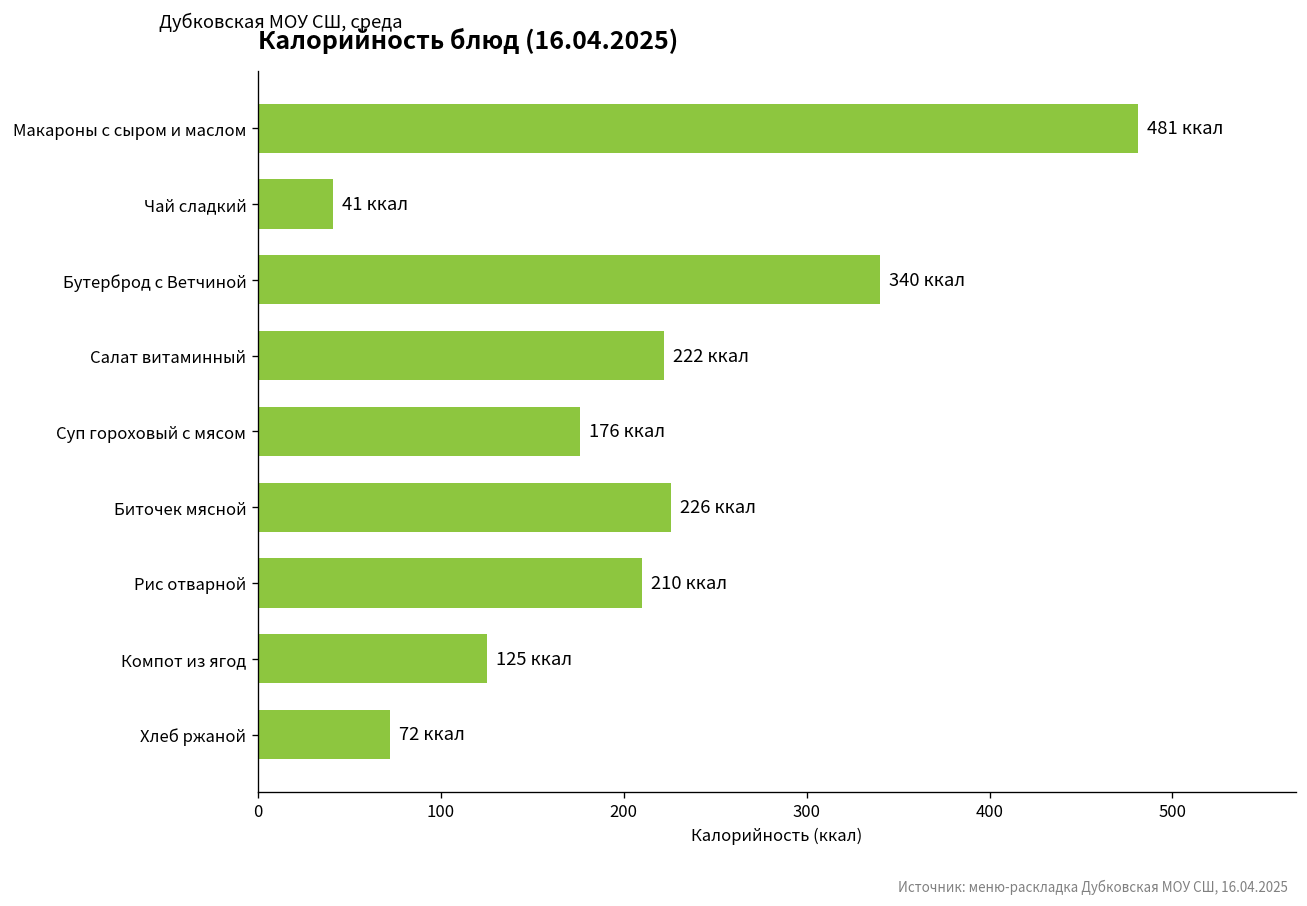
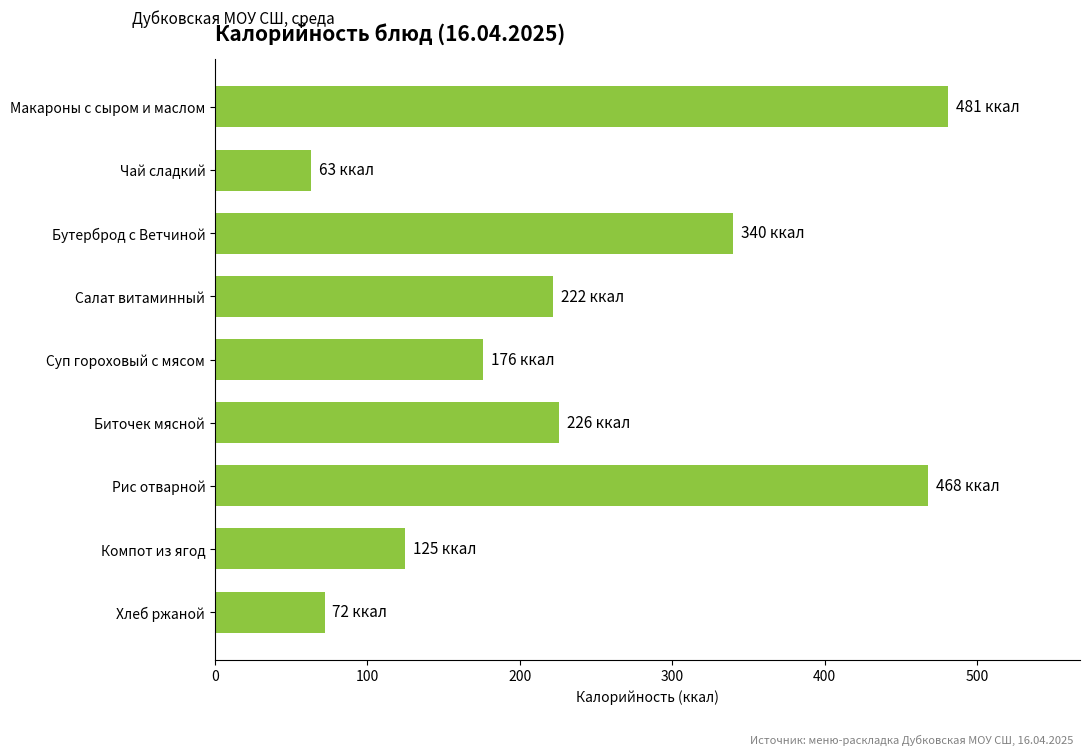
Чай сладкий: 41 -> 63
Рис отварной: 210 -> 468
